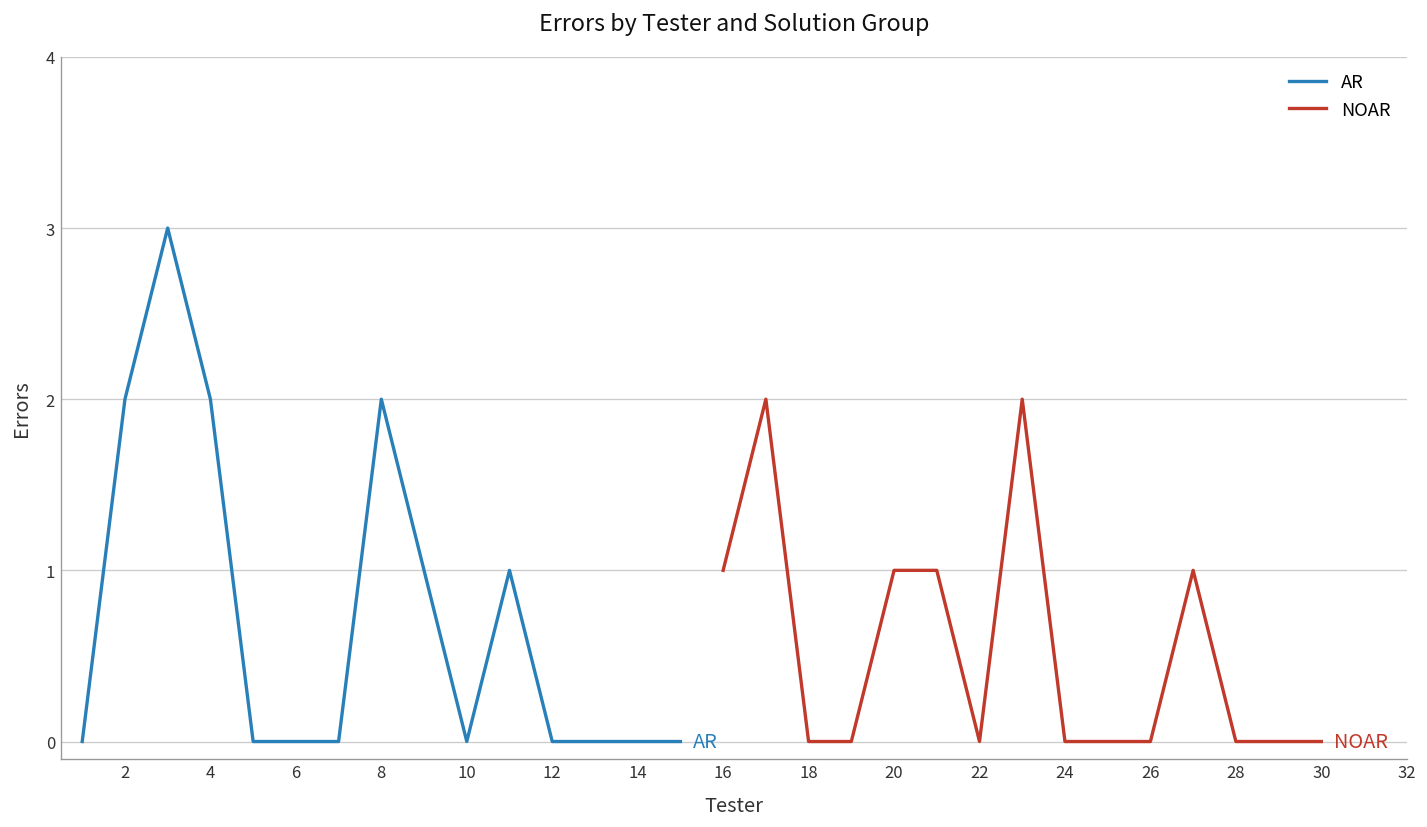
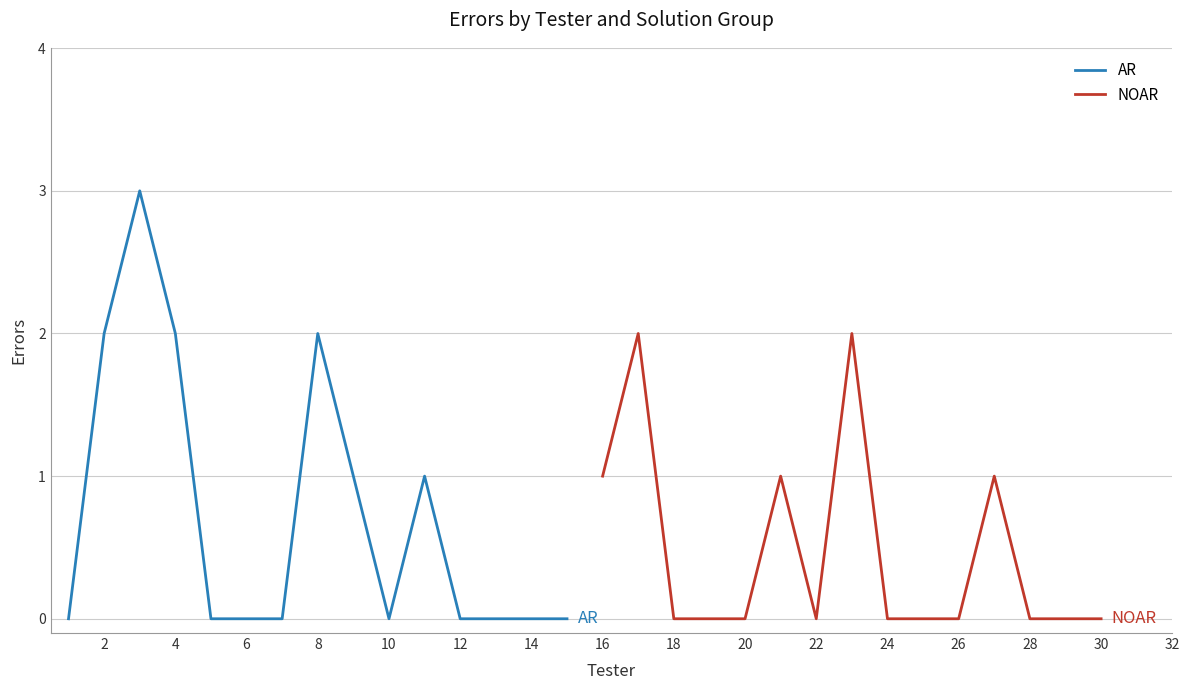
NOAR, 20: 1 -> 0
